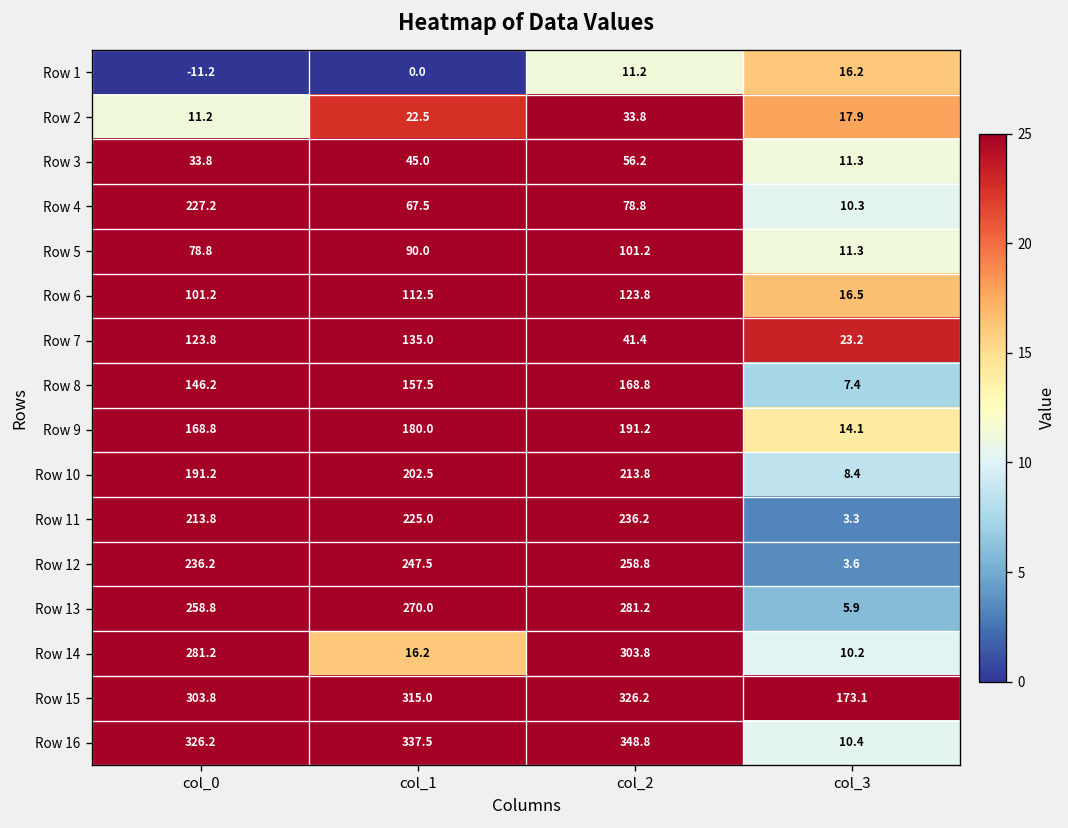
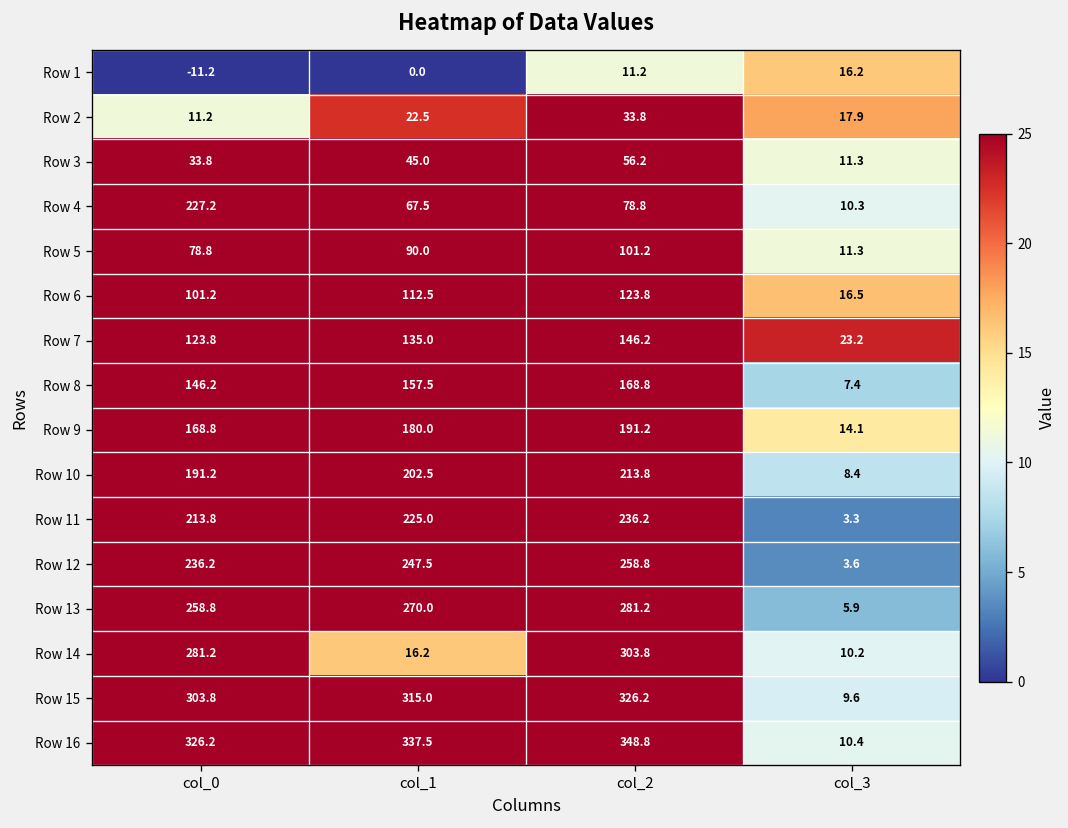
Row 7, col_2: 41.4 -> 146.2
Row 15, col_3: 173.1 -> 9.6
